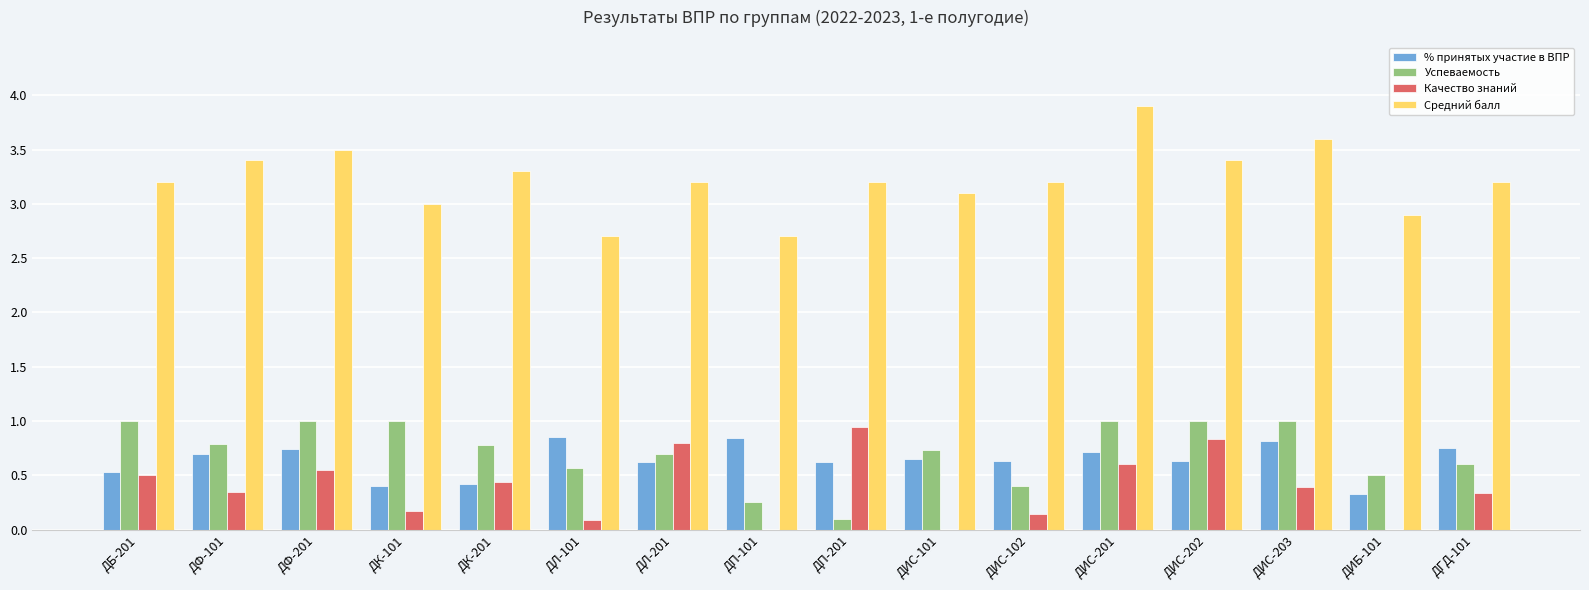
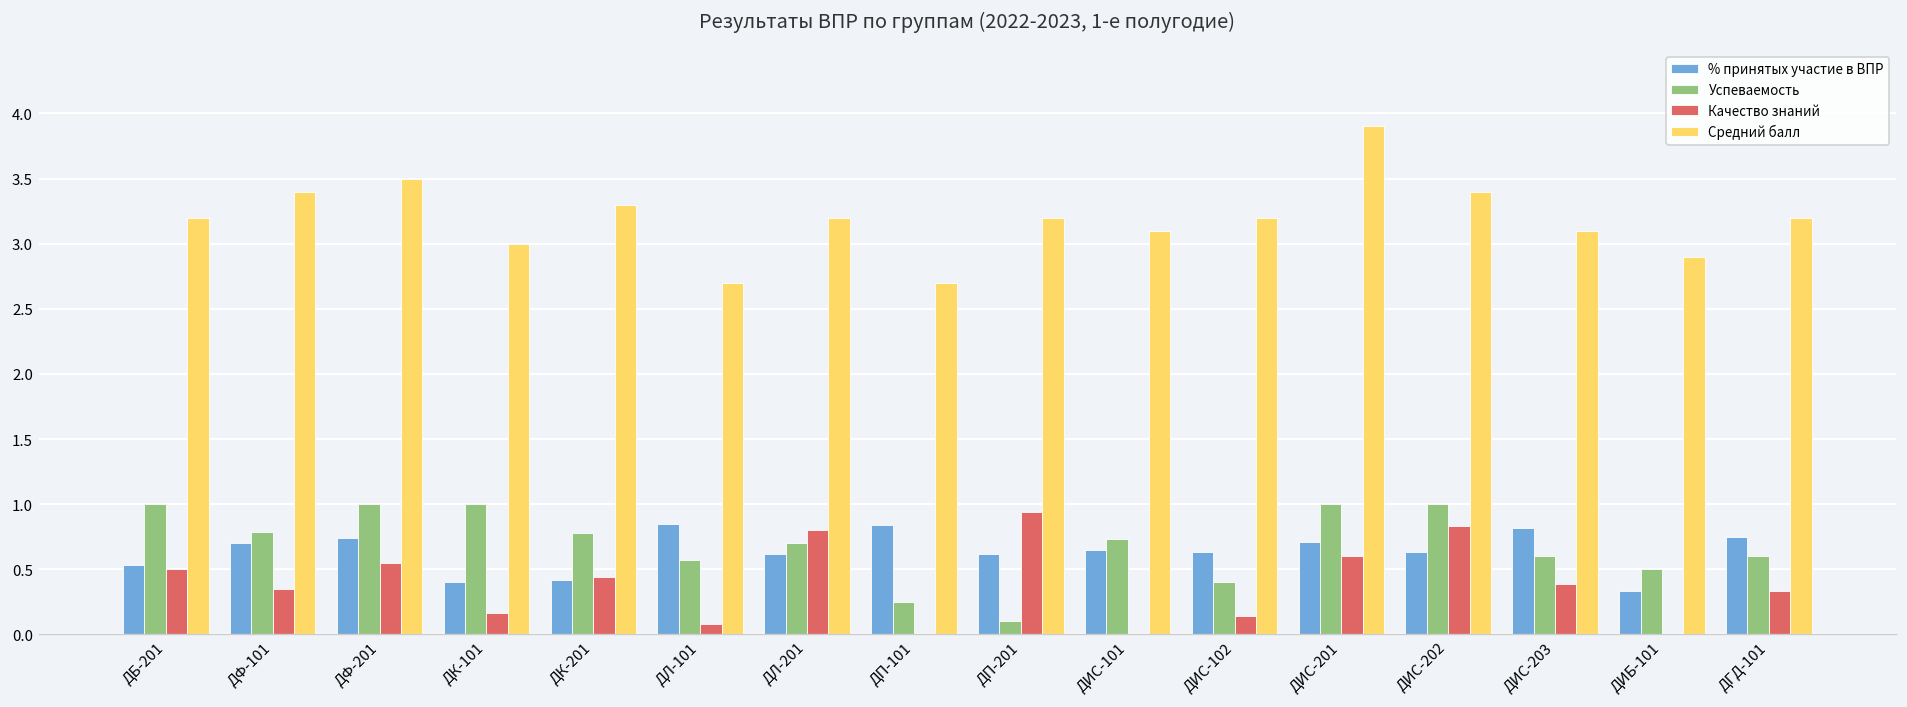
Успеваемость, ДИС-203: 1.0 -> 0.6
Средний балл, ДИС-203: 3.6 -> 3.1
